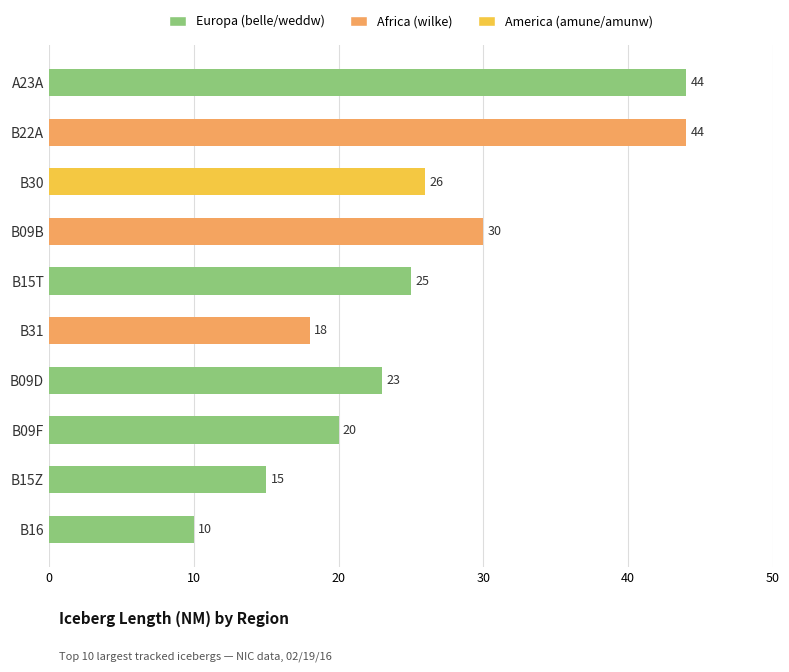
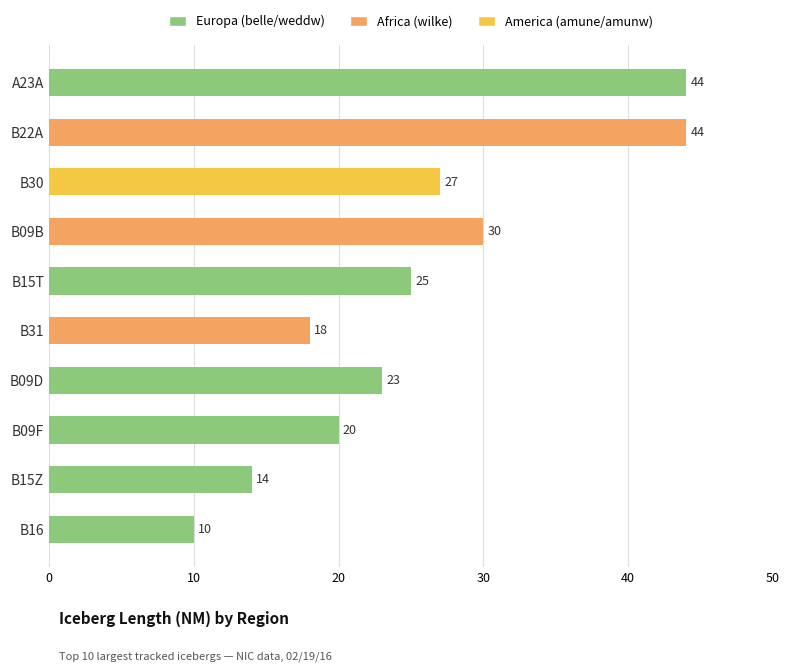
B30: 26 -> 27
B15Z: 15 -> 14
